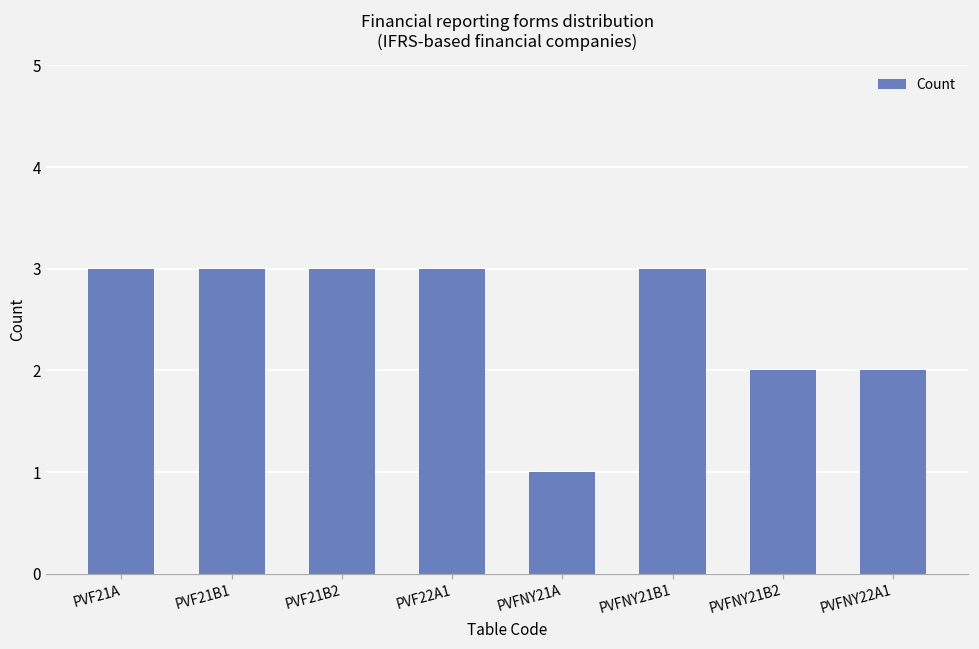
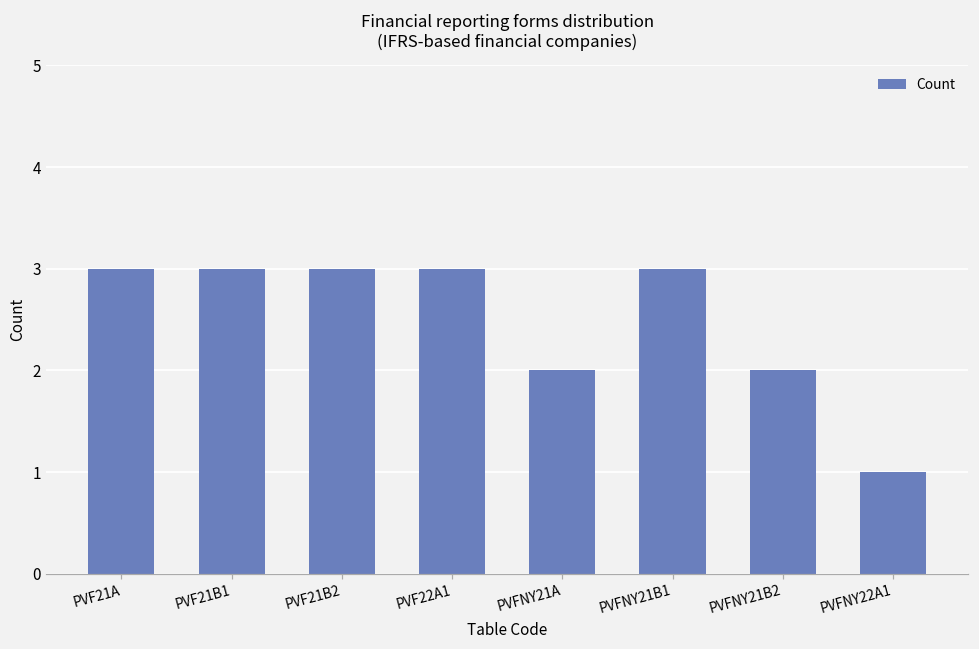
PVFNY21A: 1 -> 2
PVFNY22A1: 2 -> 1
